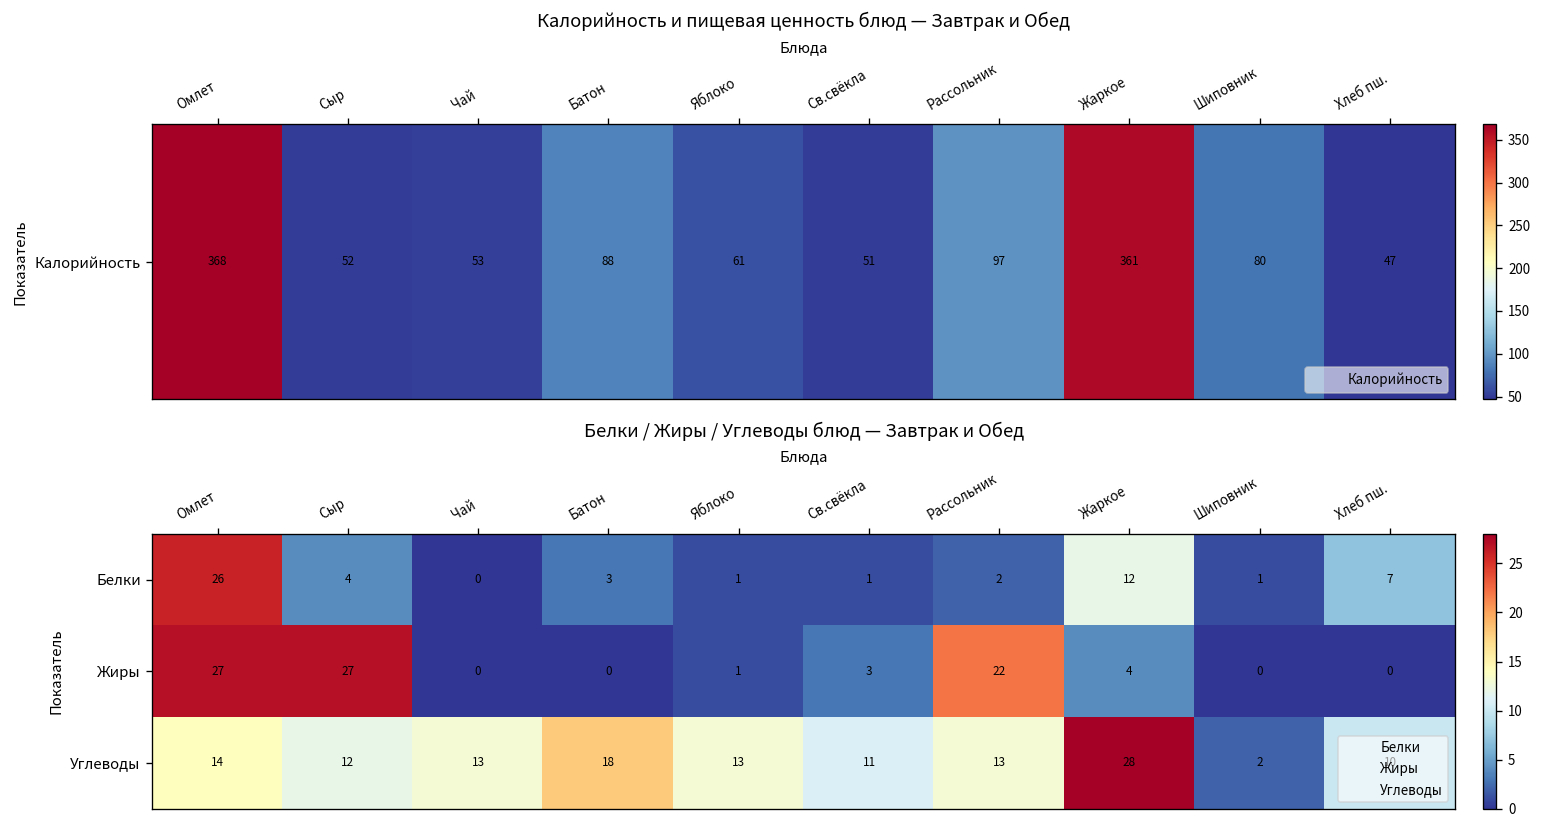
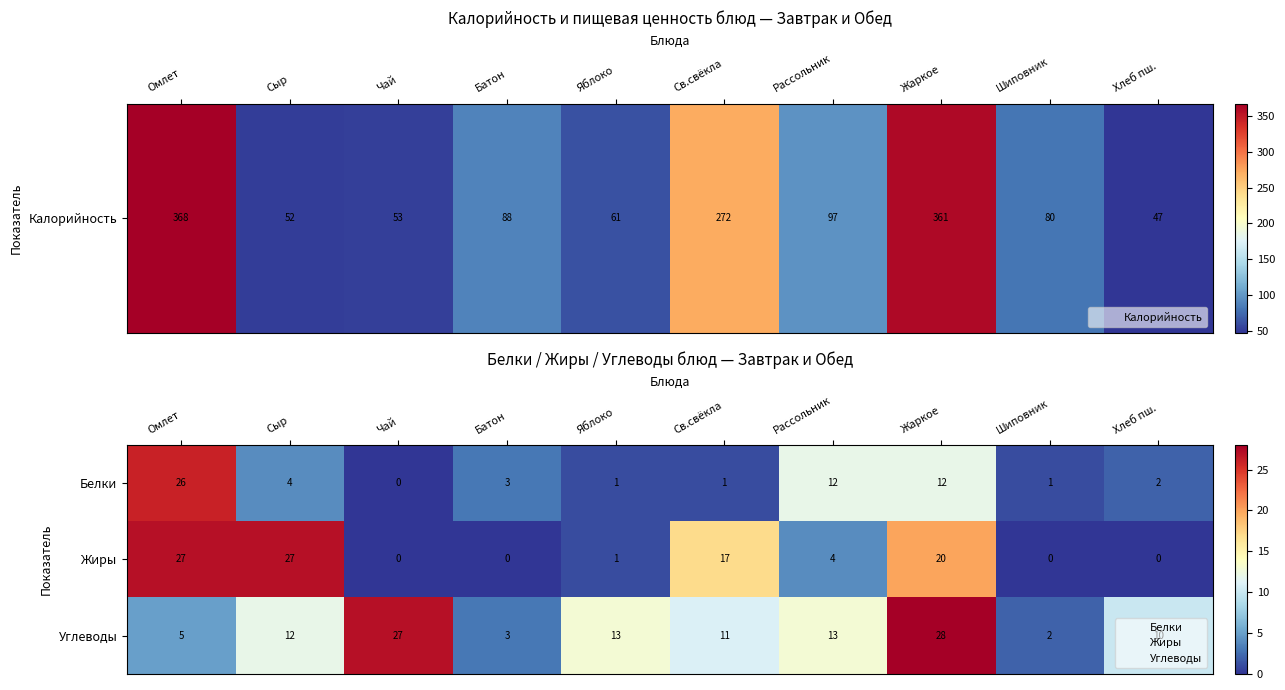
Калорийность и пищевая ценность блюд — Завтрак и Обед, Калорийность, Св.свёкла: 51 -> 272
Белки / Жиры / Углеводы блюд — Завтрак и Обед, Белки, Рассольник: 2 -> 12
Белки / Жиры / Углеводы блюд — Завтрак и Обед, Белки, Хлеб пш.: 7 -> 2
Белки / Жиры / Углеводы блюд — Завтрак и Обед, Жиры, Св.свёкла: 3 -> 17
Белки / Жиры / Углеводы блюд — Завтрак и Обед, Жиры, Рассольник: 22 -> 4
Белки / Жиры / Углеводы блюд — Завтрак и Обед, Жиры, Жаркое: 4 -> 20
Белки / Жиры / Углеводы блюд — Завтрак и Обед, Углеводы, Омлет: 14 -> 5
Белки / Жиры / Углеводы блюд — Завтрак и Обед, Углеводы, Чай: 13 -> 27
Белки / Жиры / Углеводы блюд — Завтрак и Обед, Углеводы, Батон: 18 -> 3
